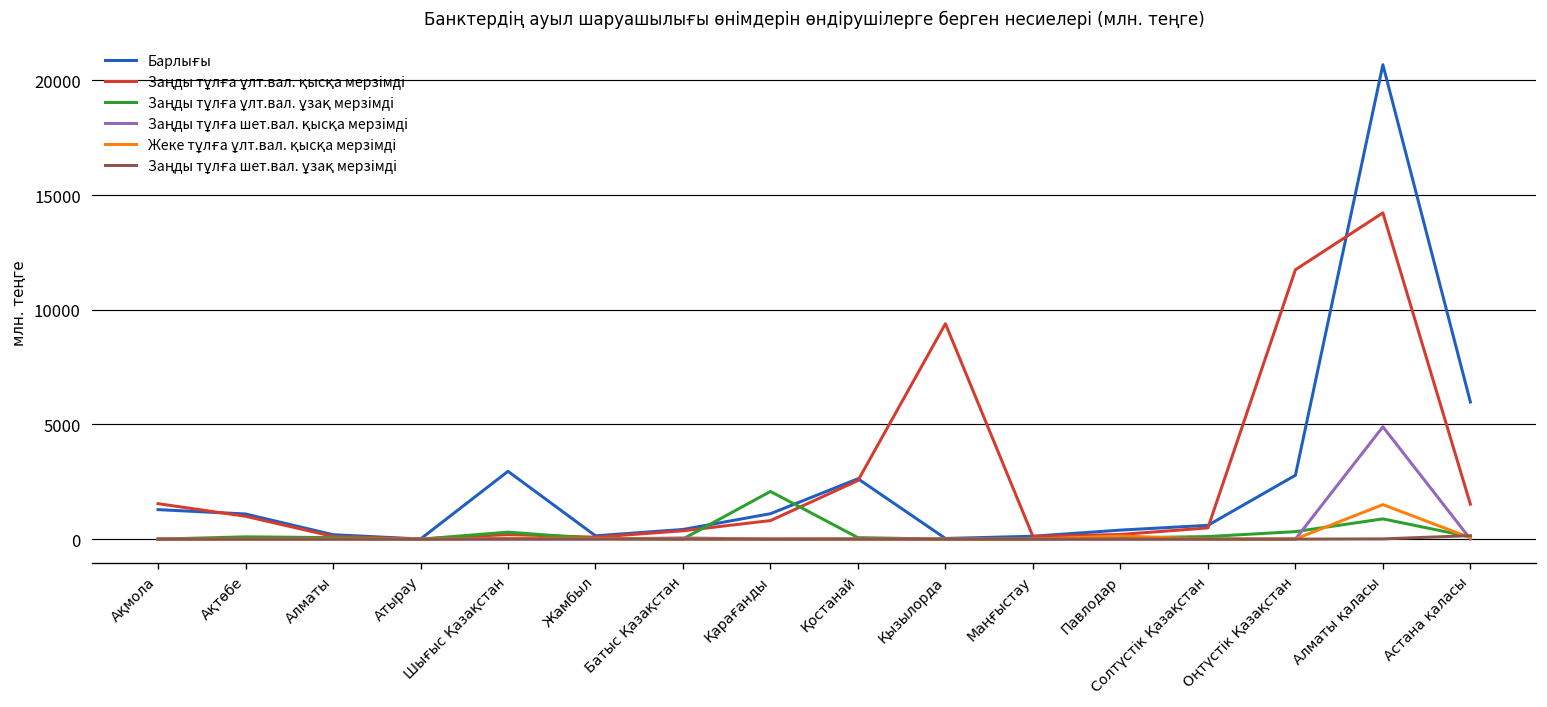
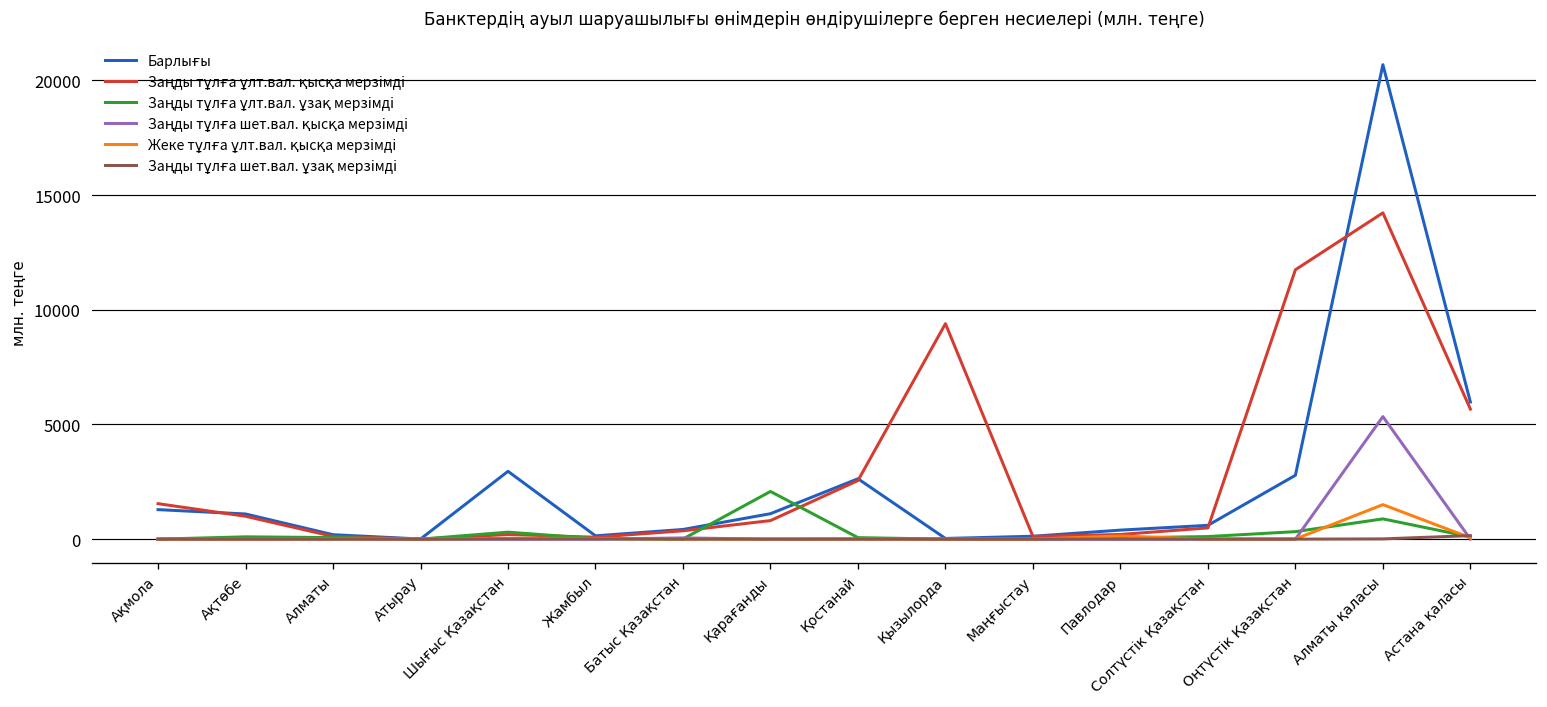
Заңды тұлға шет.вал. қысқа мерзімді, Алматы қаласы: 4900 -> 5300
Заңды тұлға ұлт.вал. қысқа мерзімді, Астана қаласы: 1500 -> 5700
